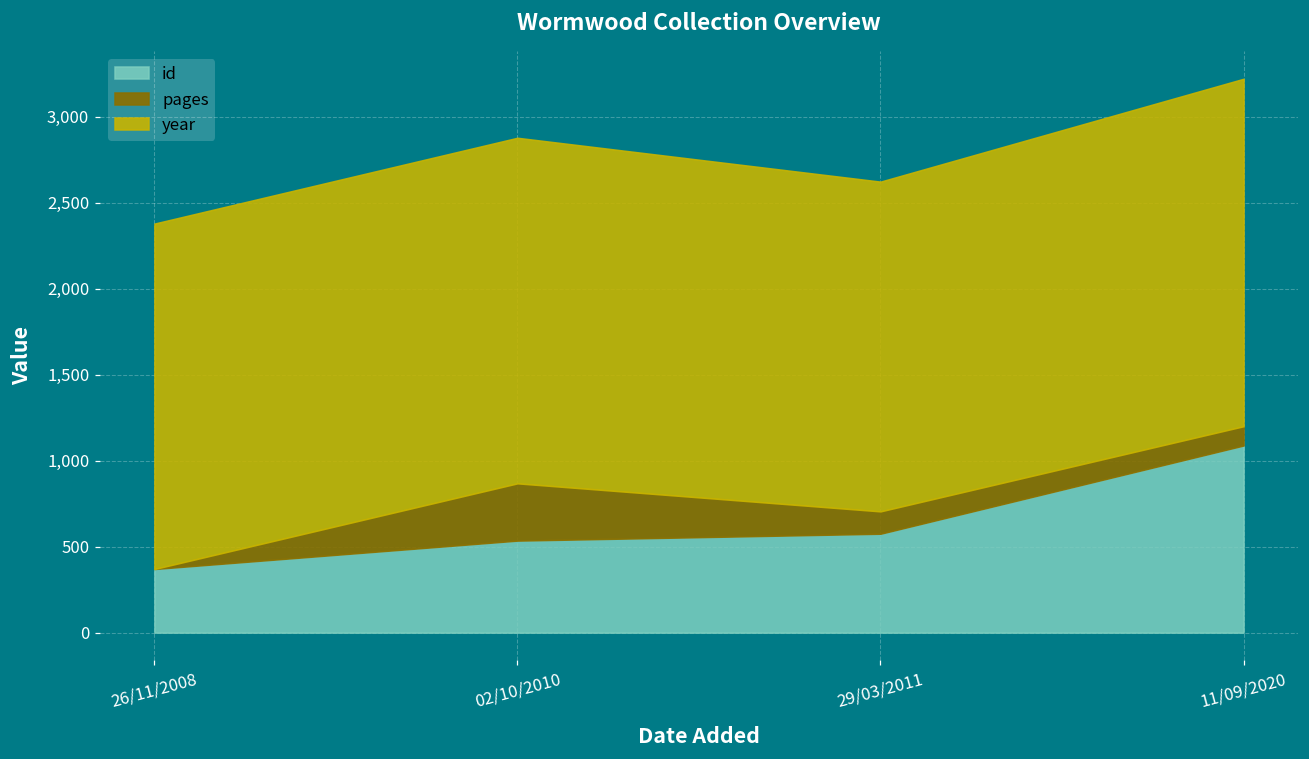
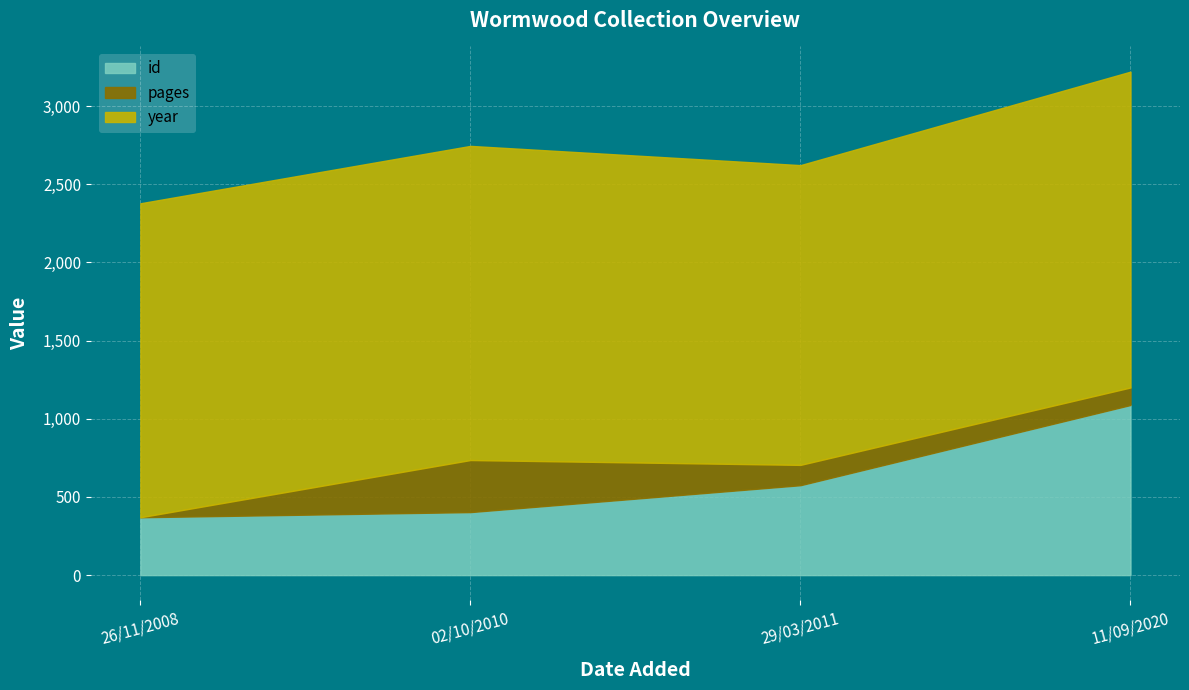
id, 02/10/2010: 540 -> 400
